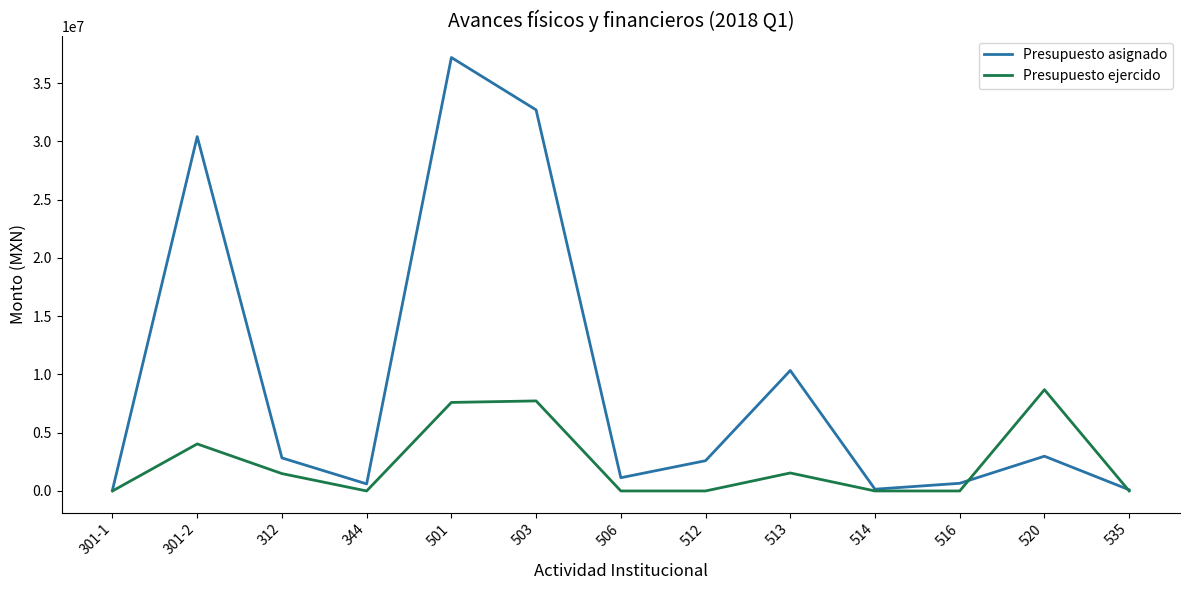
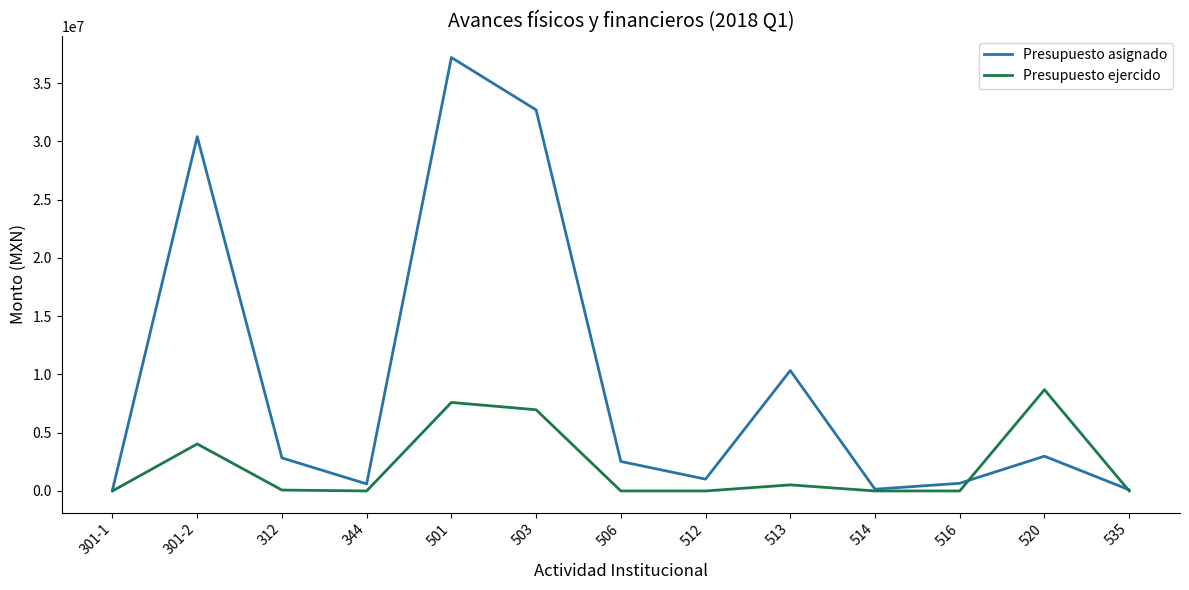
Presupuesto ejercido, 312: 1500000 -> 100000
Presupuesto ejercido, 503: 7700000 -> 7000000
Presupuesto asignado, 506: 1100000 -> 2500000
Presupuesto asignado, 512: 2600000 -> 1000000
Presupuesto ejercido, 513: 1500000 -> 500000
